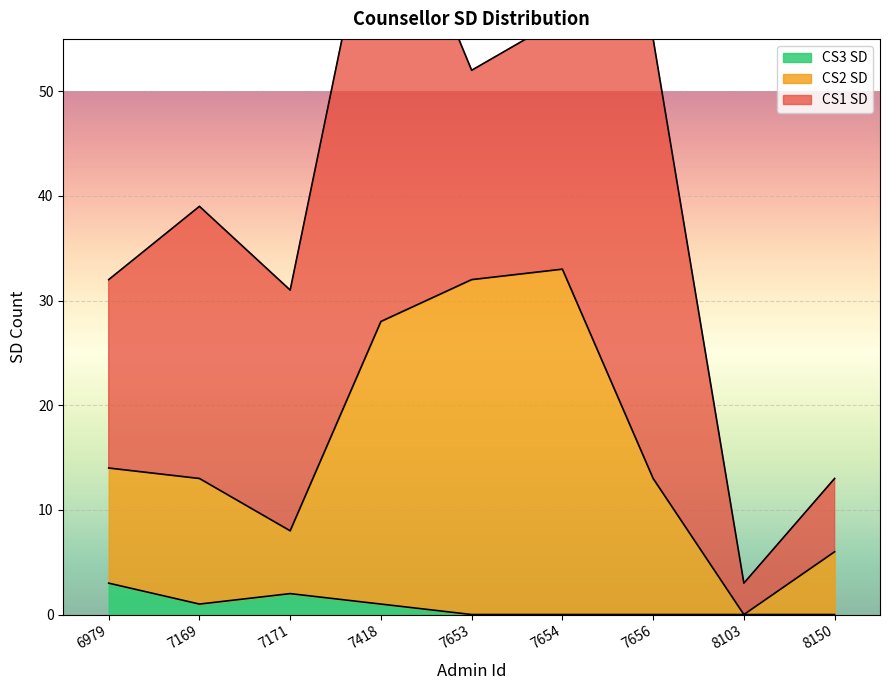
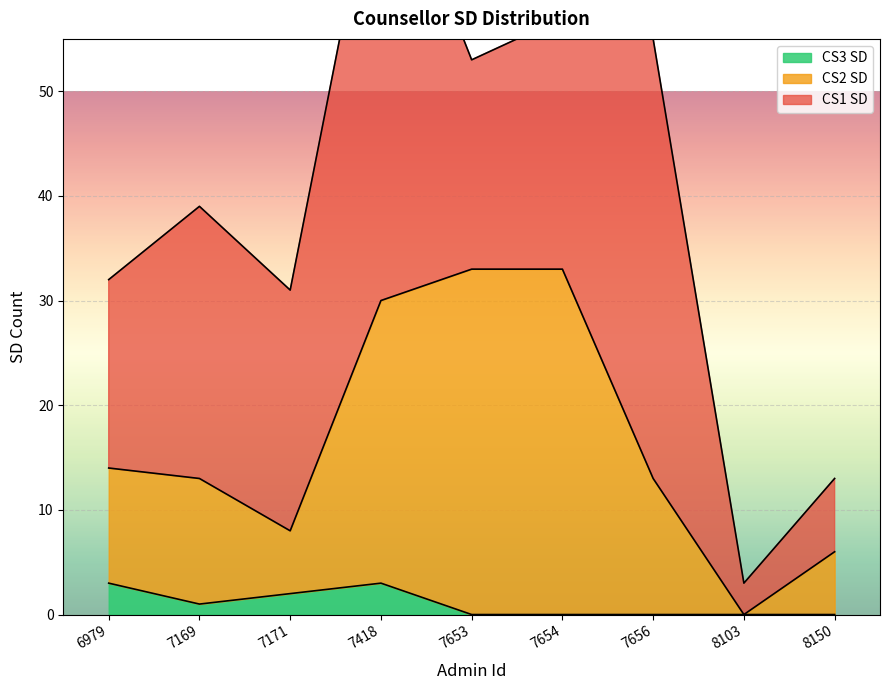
CS3 SD, 7418: 1 -> 3
CS2 SD, 7653: 32 -> 33
